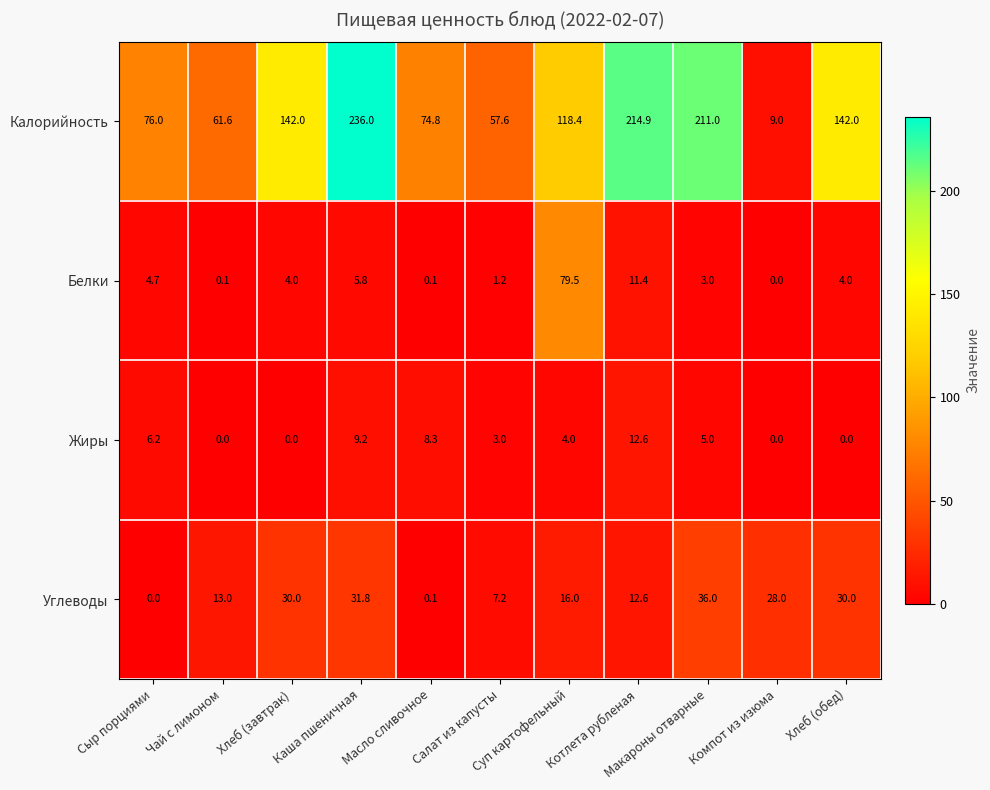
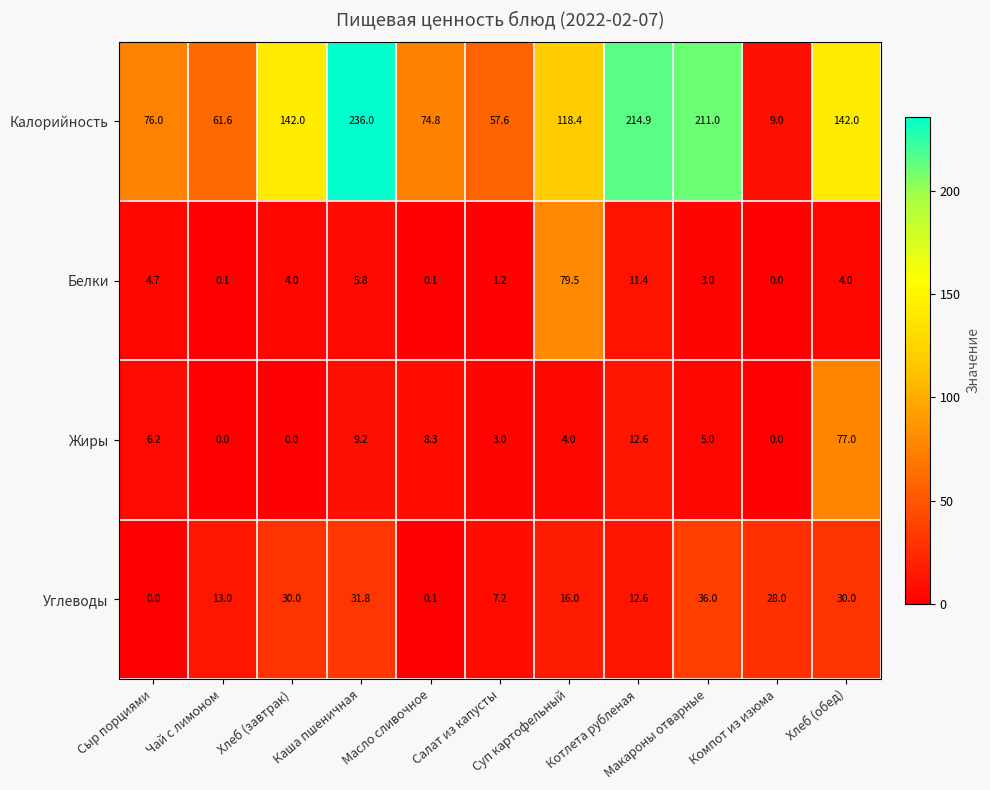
Жиры, Хлеб (обед): 0.0 -> 77.0
